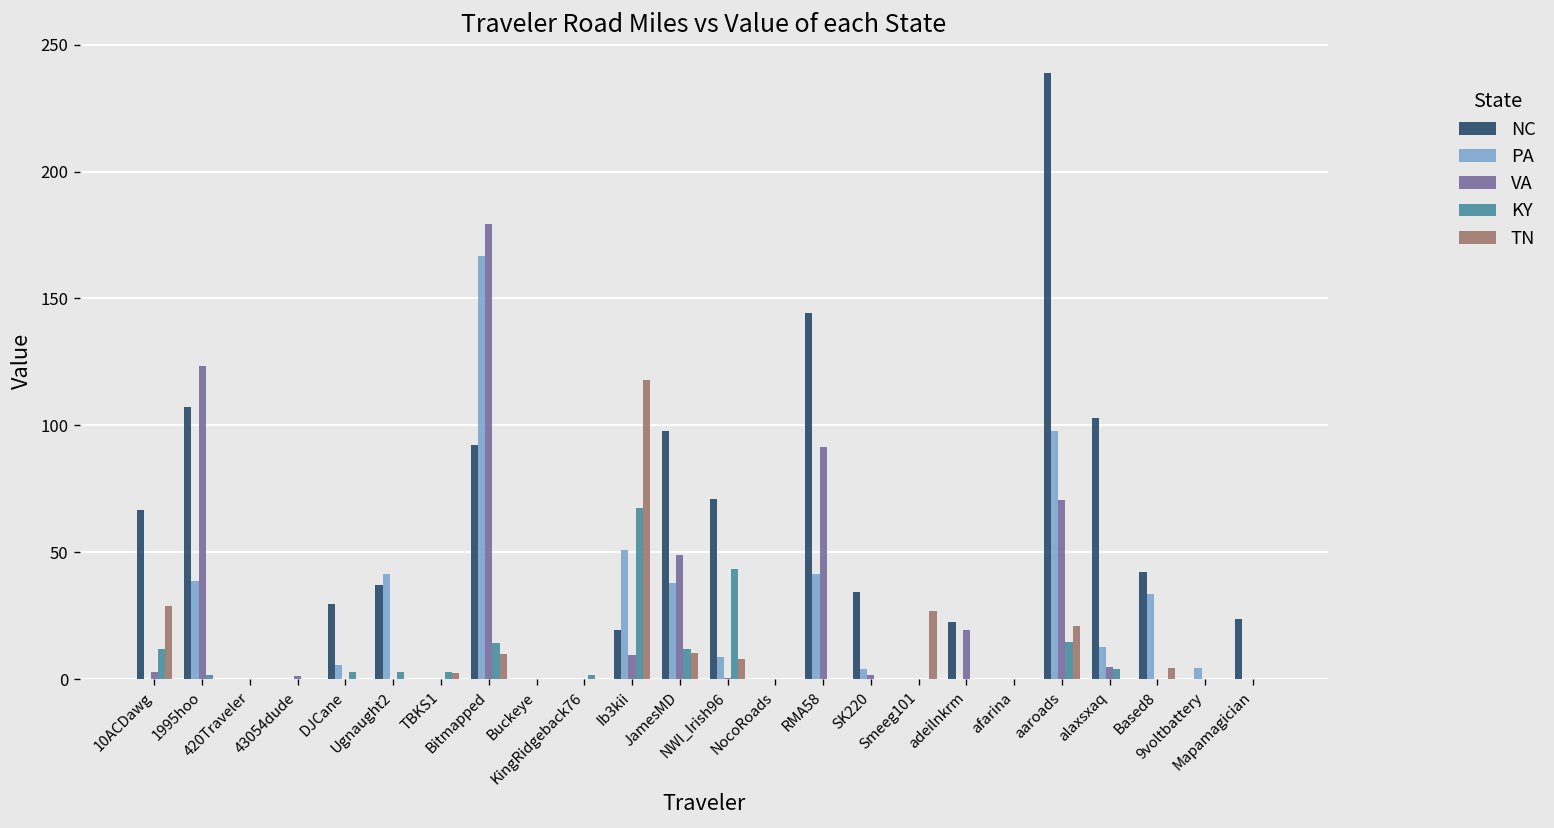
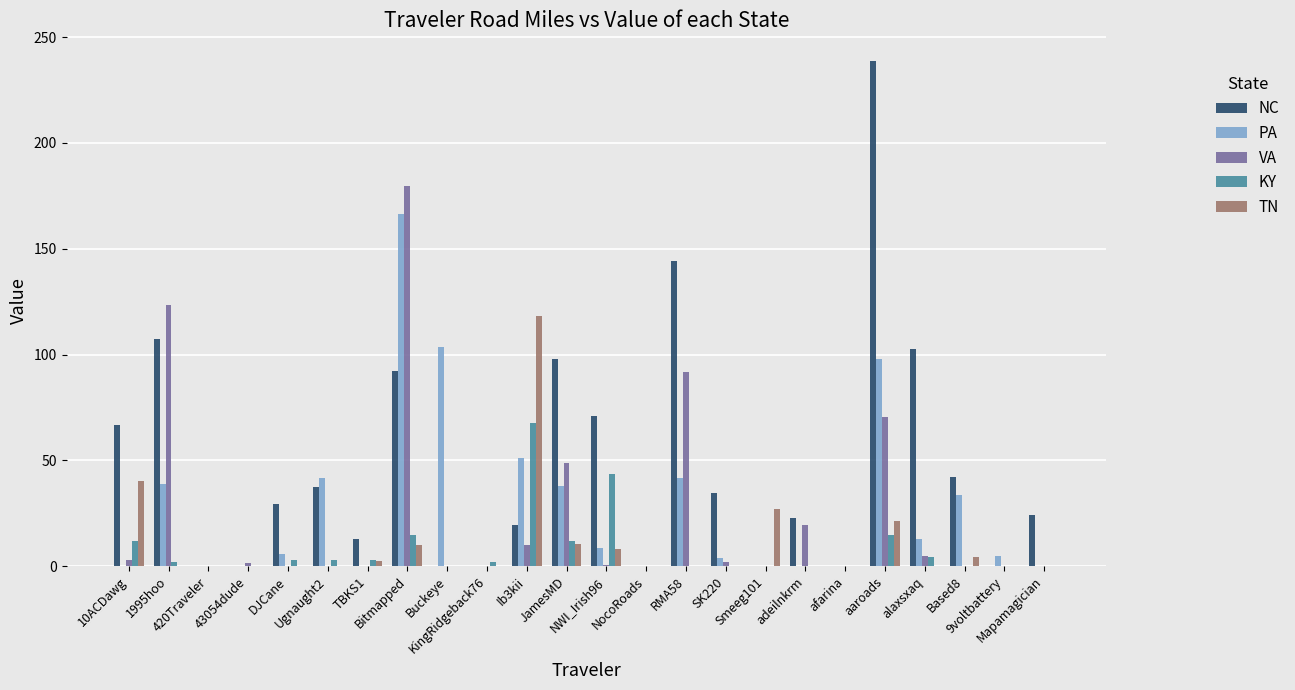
TN, 10ACDawg: 29 -> 40
NC, TBKS1: 0 -> 13
PA, Buckeye: 0 -> 103
